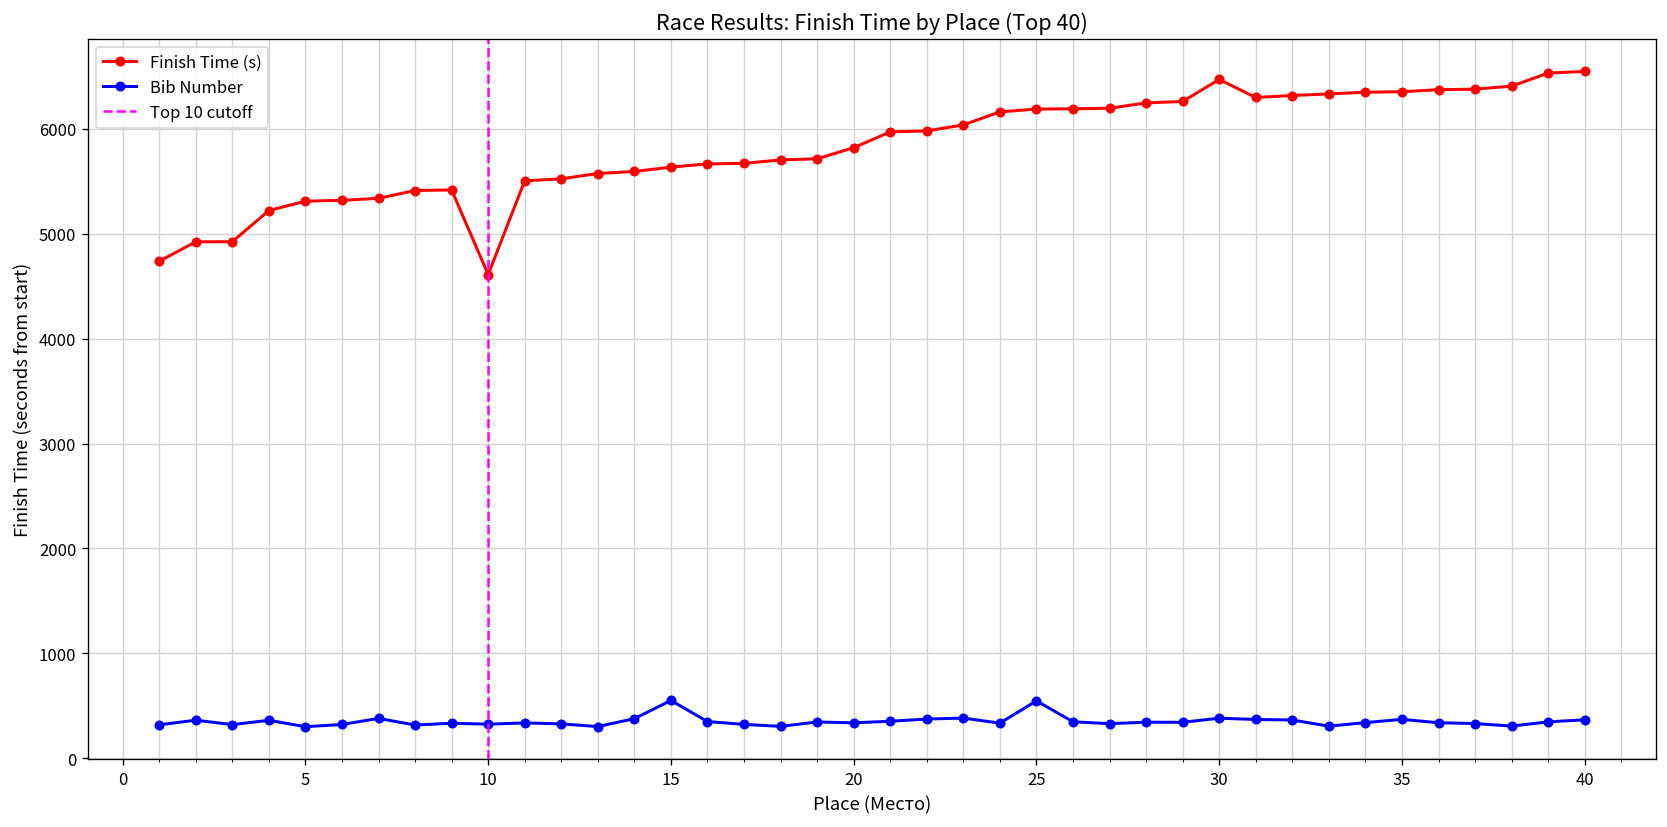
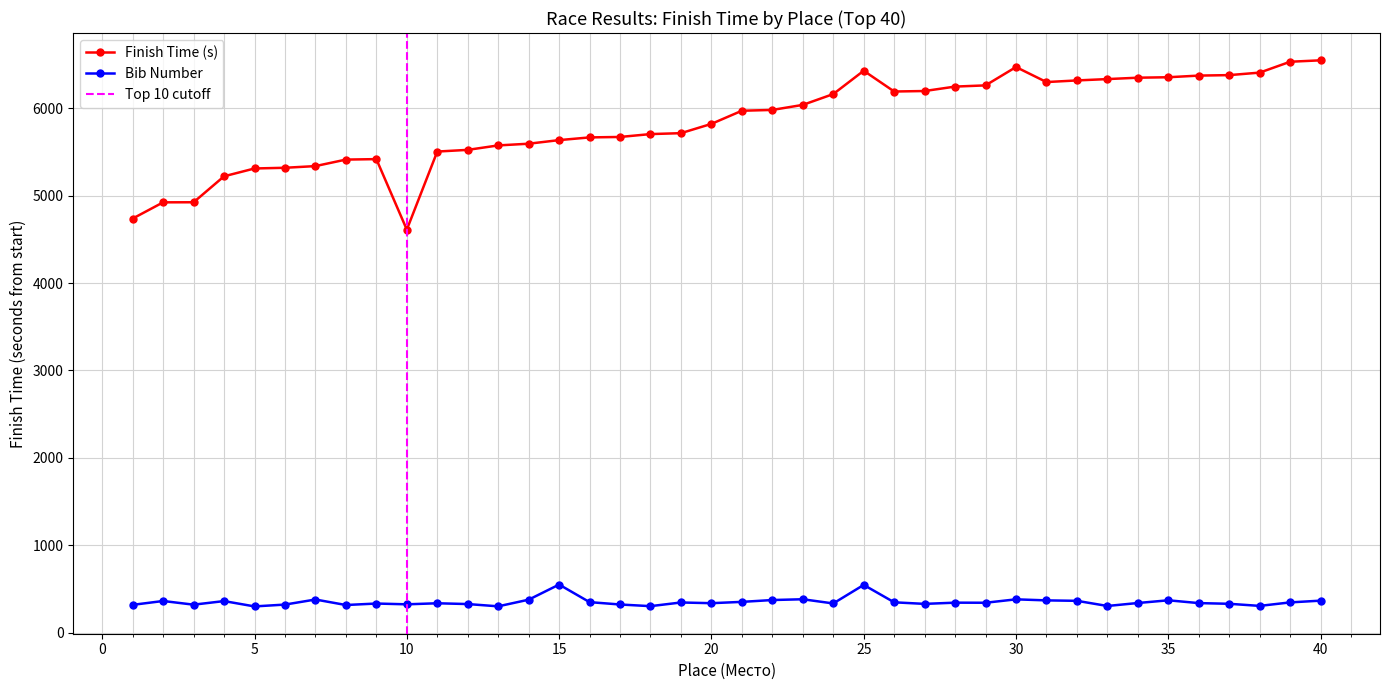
Finish Time (s), 25: 6200 -> 6400
